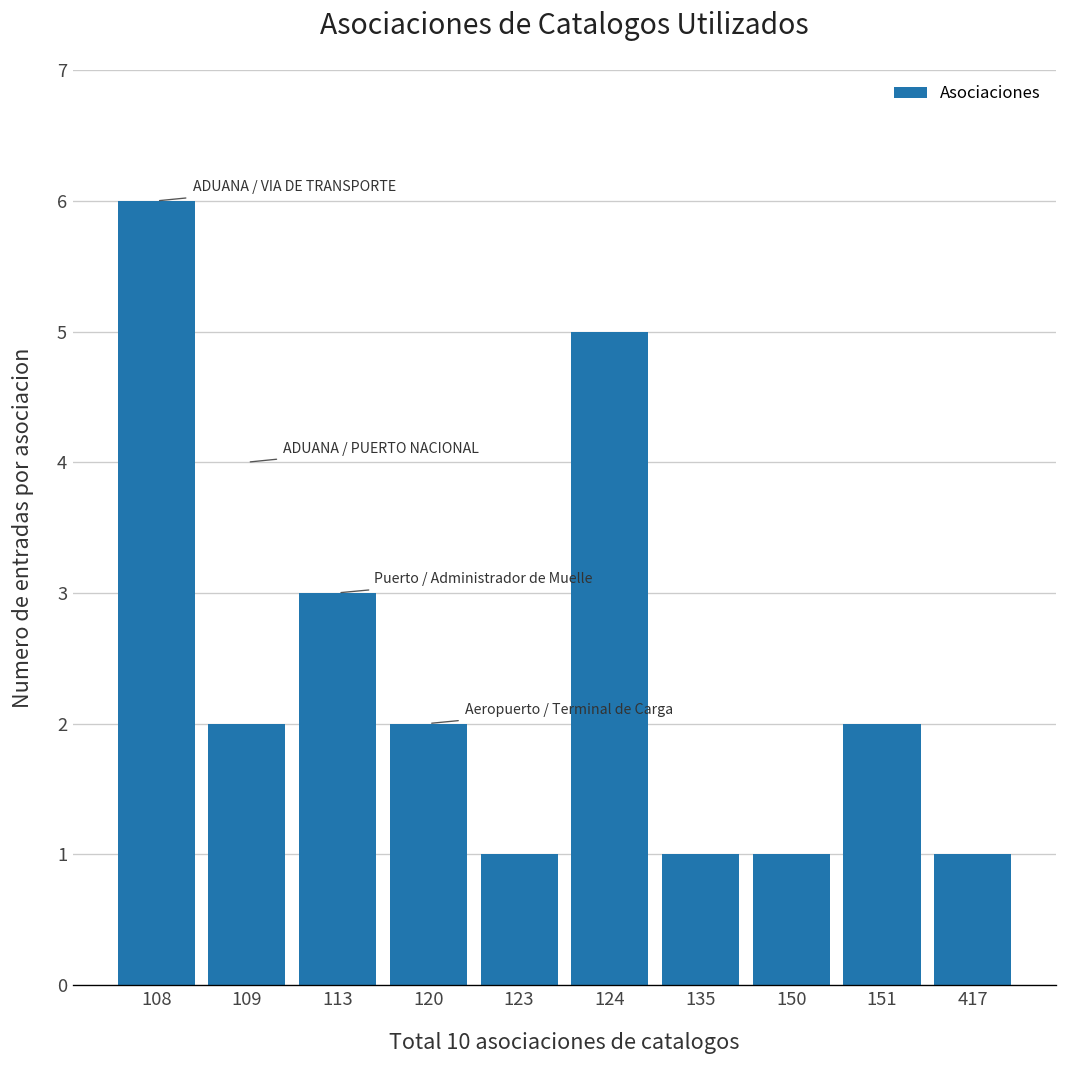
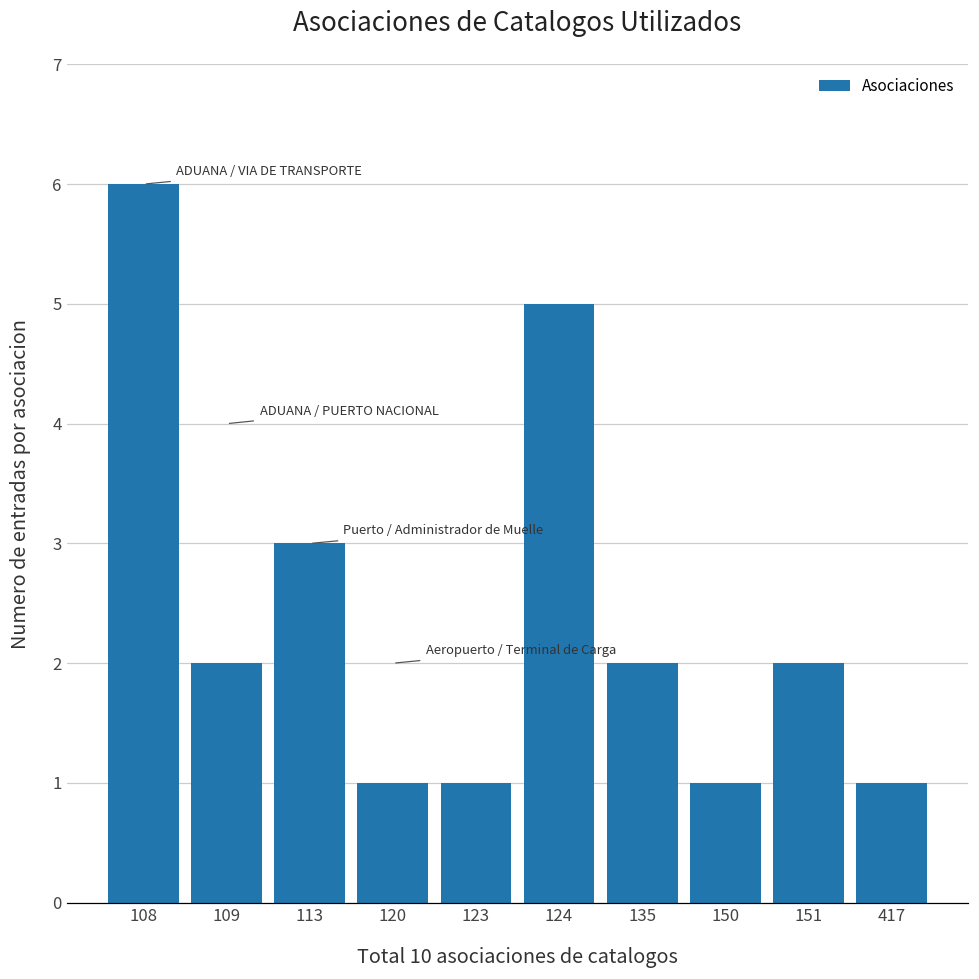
120: 2 -> 1
135: 1 -> 2
